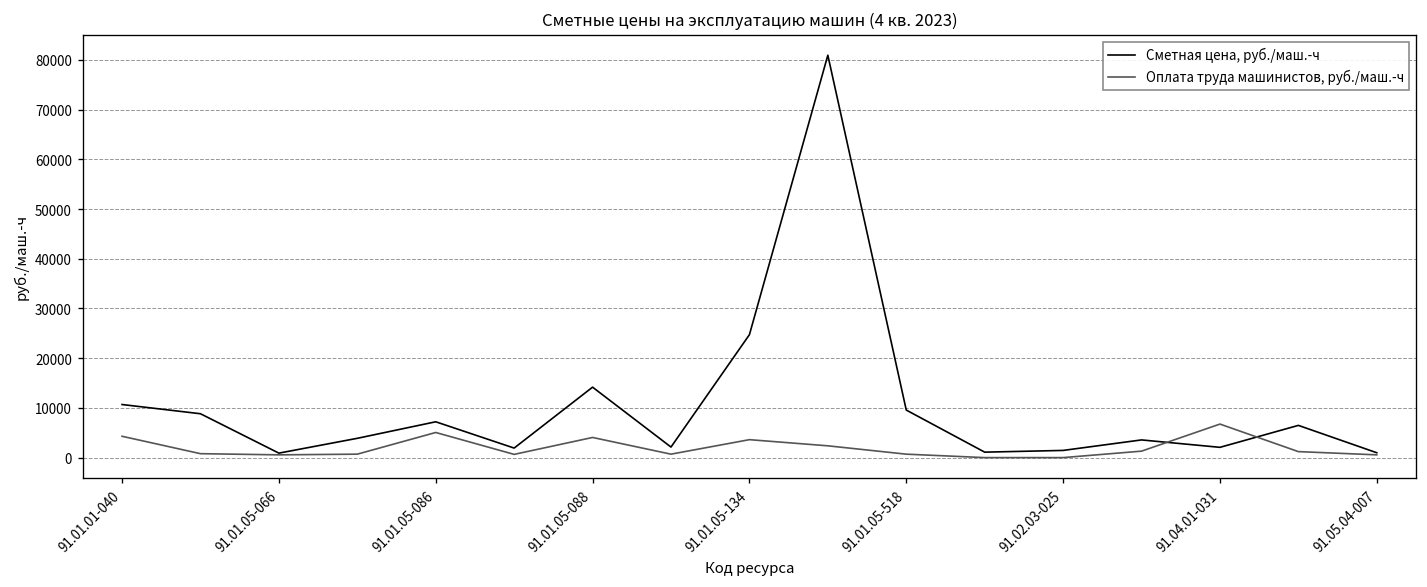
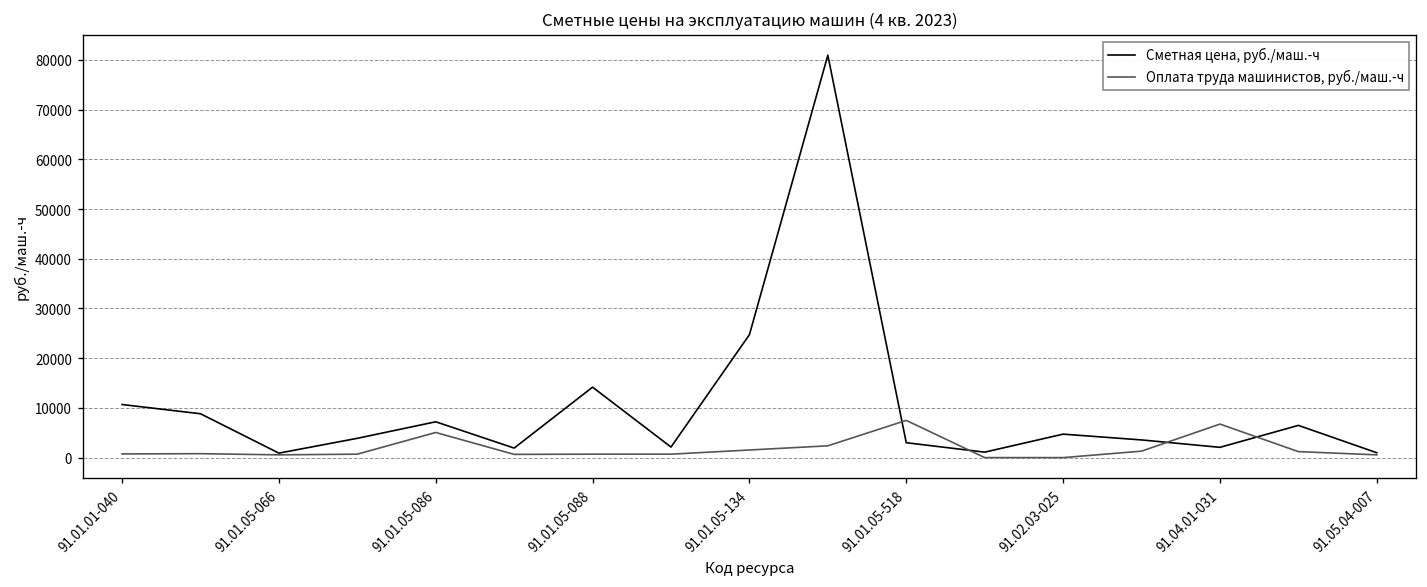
Оплата труда машинистов, руб./маш.-ч, 91.01.01-040: 4000 -> 1000
Оплата труда машинистов, руб./маш.-ч, 91.01.05-088: 4000 -> 1000
Оплата труда машинистов, руб./маш.-ч, 91.01.05-134: 4000 -> 2000
Сметная цена, руб./маш.-ч, 91.01.05-518: 10000 -> 3000
Оплата труда машинистов, руб./маш.-ч, 91.01.05-518: 1000 -> 7000
Сметная цена, руб./маш.-ч, 91.02.03-025: 1000 -> 5000
